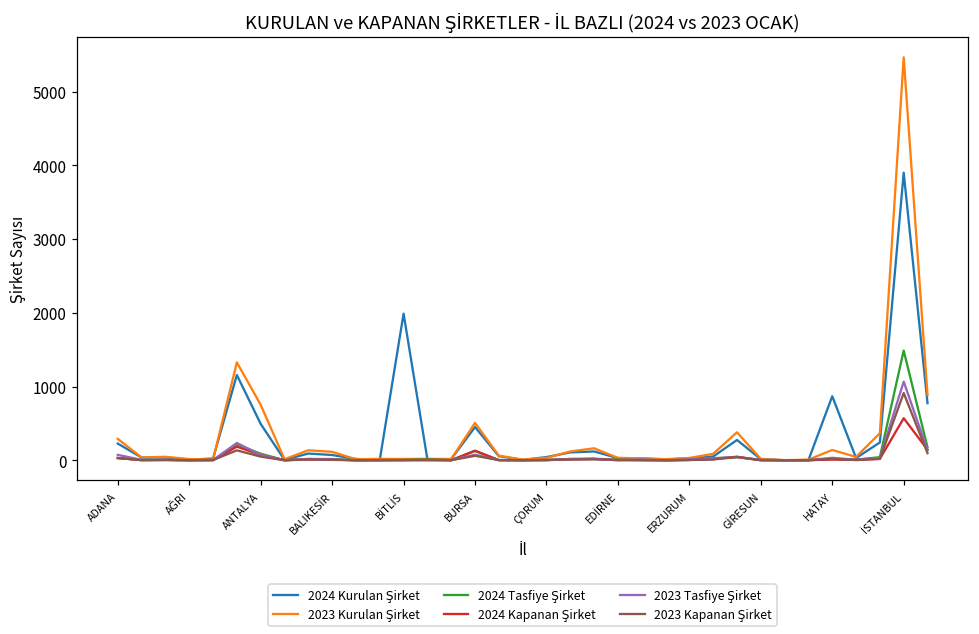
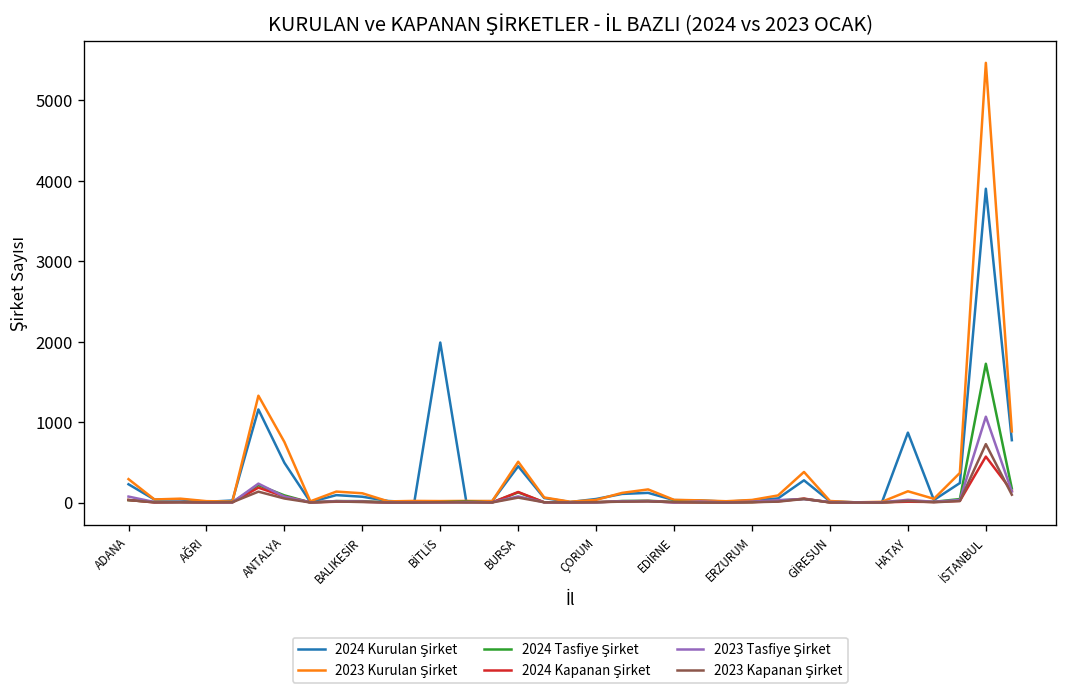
2024 Tasfiye Şirket, İSTANBUL: 1500 -> 1700
2023 Kapanan Şirket, İSTANBUL: 900 -> 700
